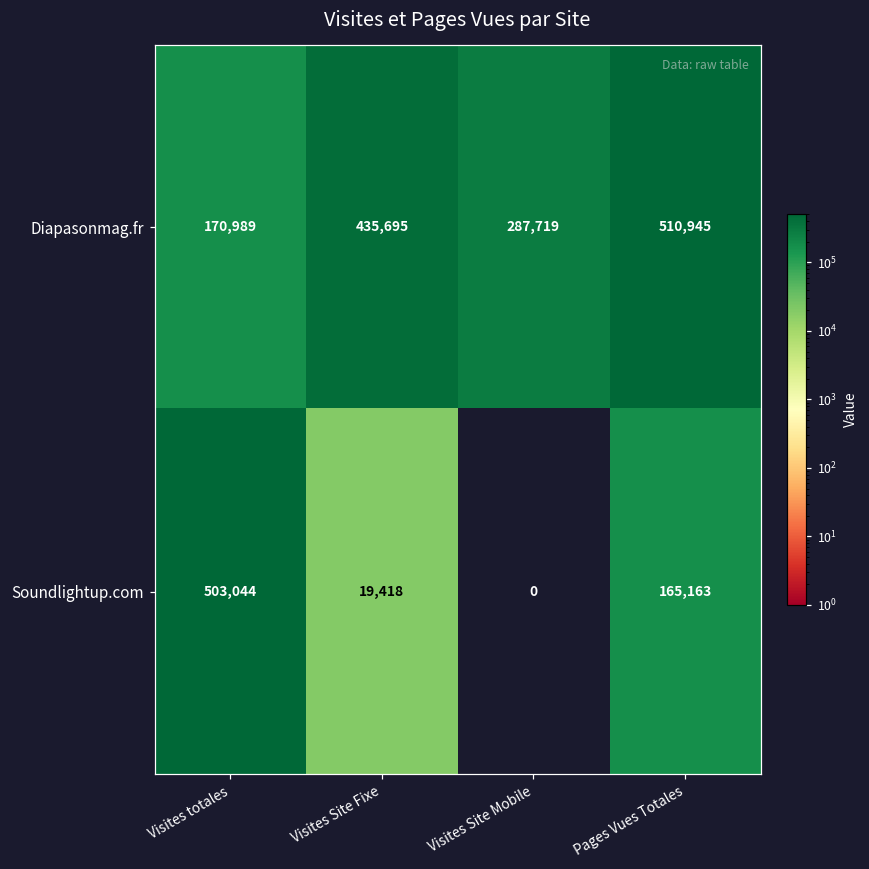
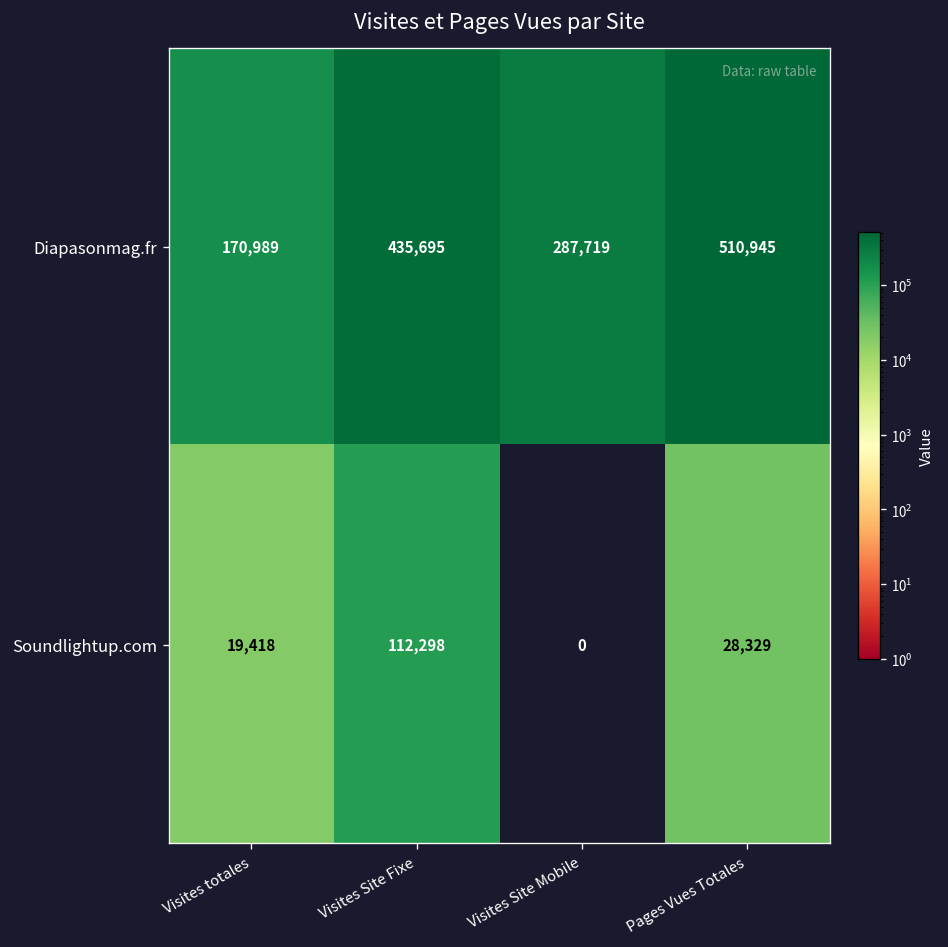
Soundlightup.com, Visites totales: 503,044 -> 19,418
Soundlightup.com, Visites Site Fixe: 19,418 -> 112,298
Soundlightup.com, Pages Vues Totales: 165,163 -> 28,329
